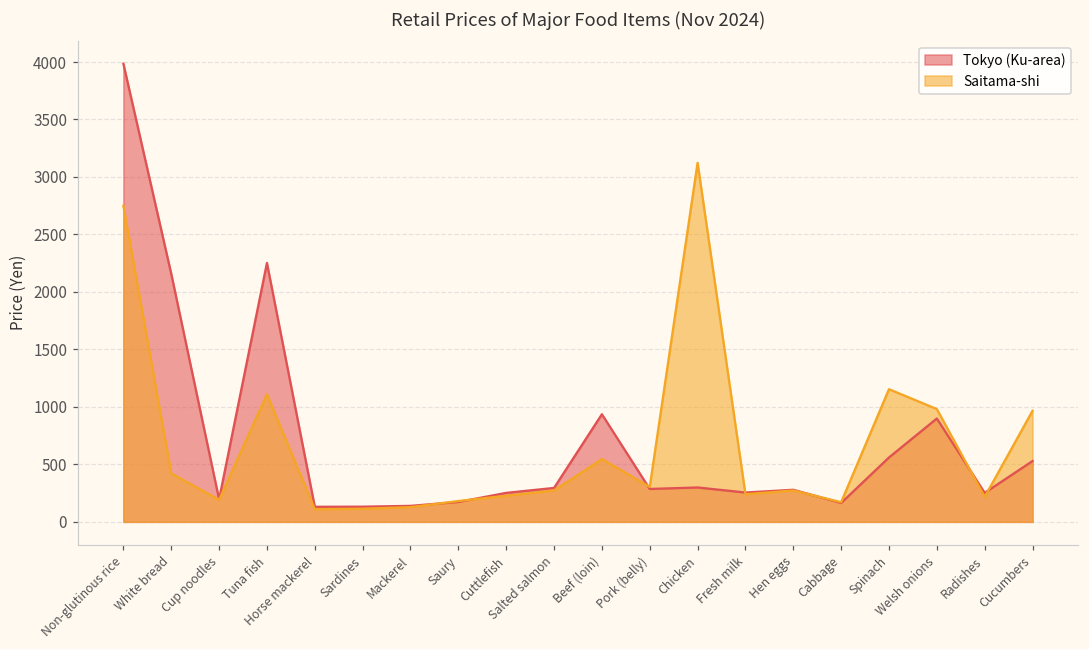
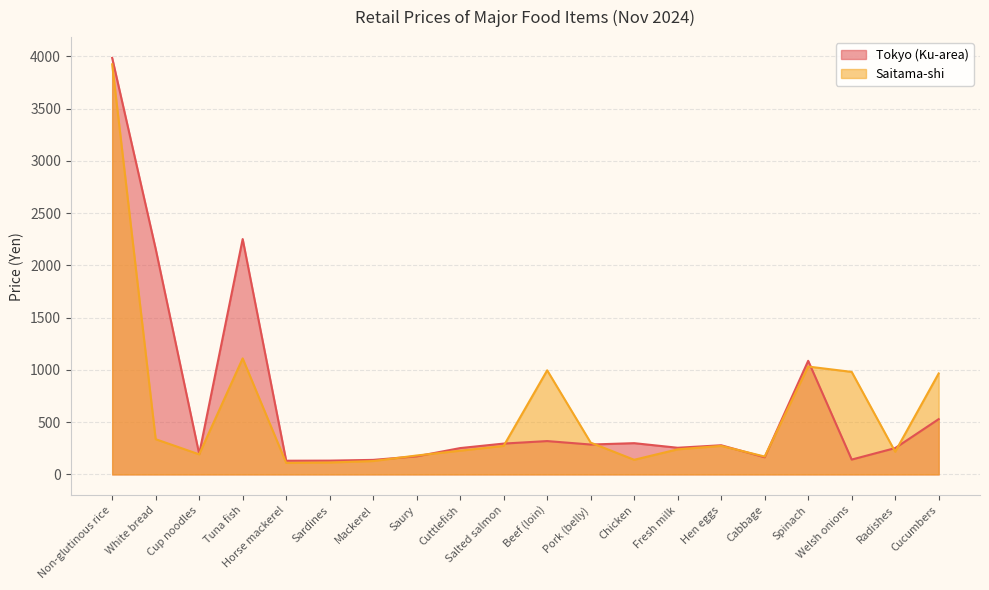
Saitama-shi, Non-glutinous rice: 2750 -> 3920
Saitama-shi, White bread: 420 -> 340
Tokyo (Ku-area), Beef (loin): 940 -> 320
Saitama-shi, Beef (loin): 550 -> 1000
Saitama-shi, Chicken: 3120 -> 140
Tokyo (Ku-area), Spinach: 560 -> 1090
Saitama-shi, Spinach: 1150 -> 1030
Tokyo (Ku-area), Welsh onions: 900 -> 140
